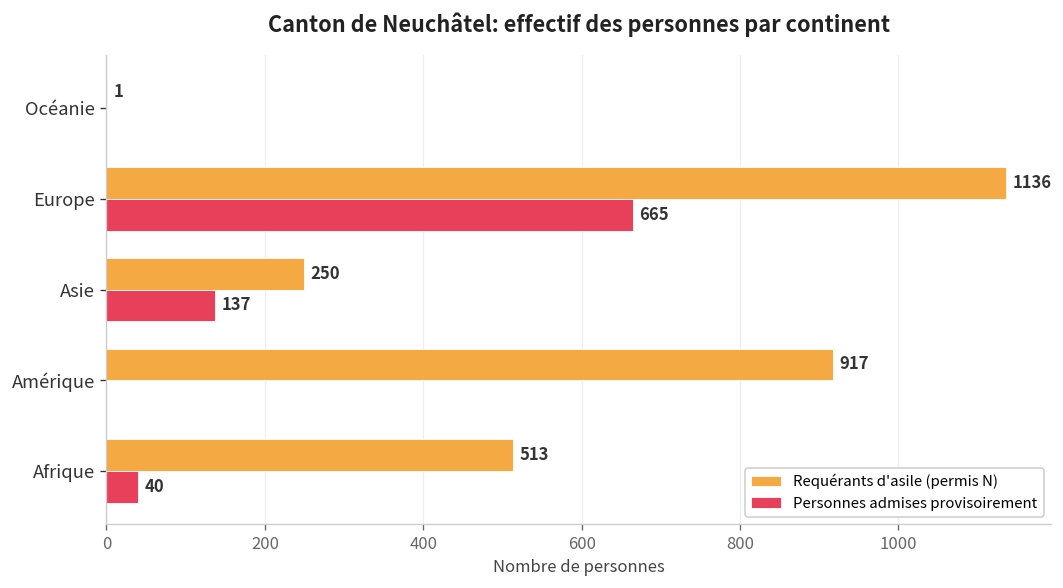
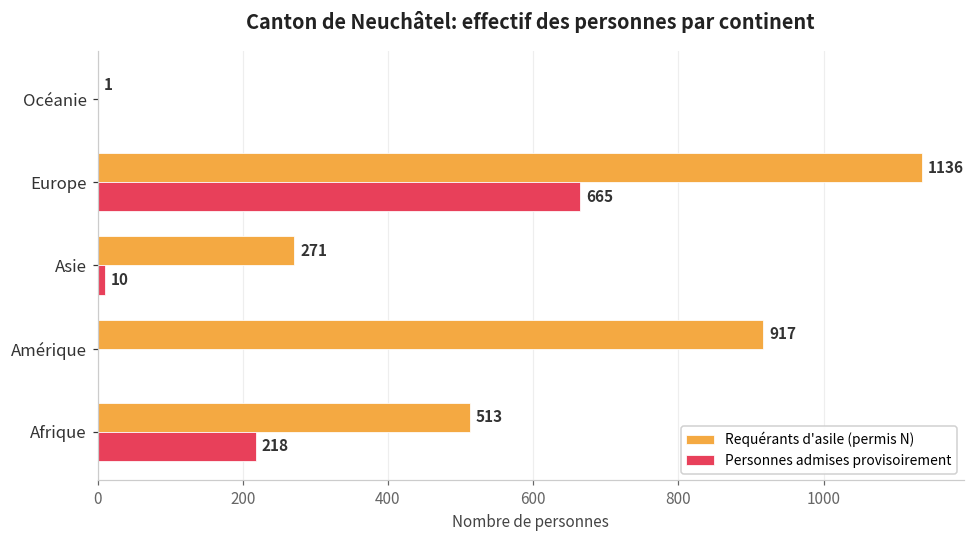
Requérants d'asile (permis N), Asie: 250 -> 271
Personnes admises provisoirement, Asie: 137 -> 10
Personnes admises provisoirement, Afrique: 40 -> 218
